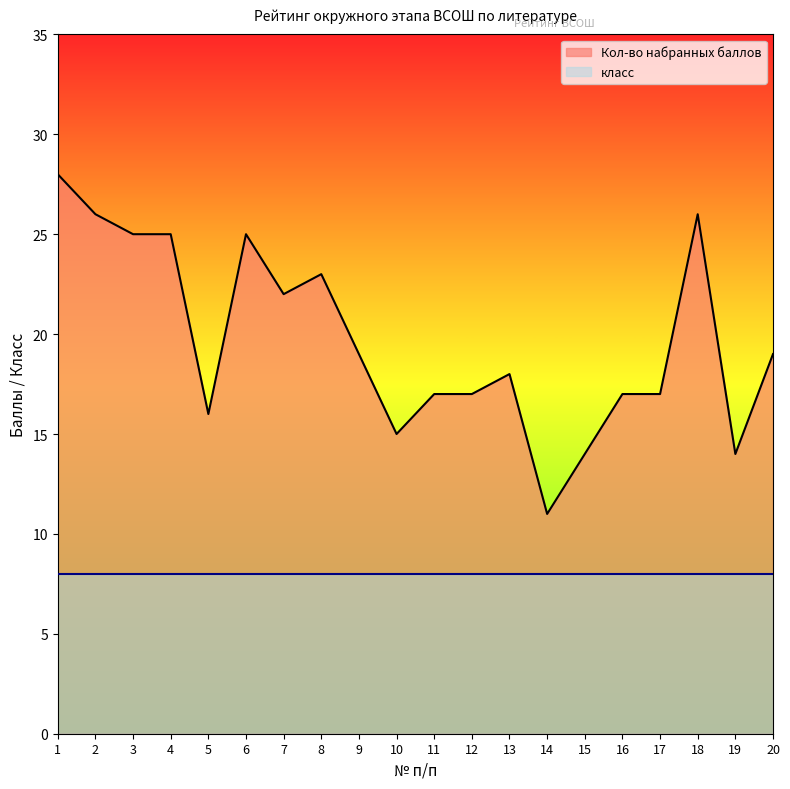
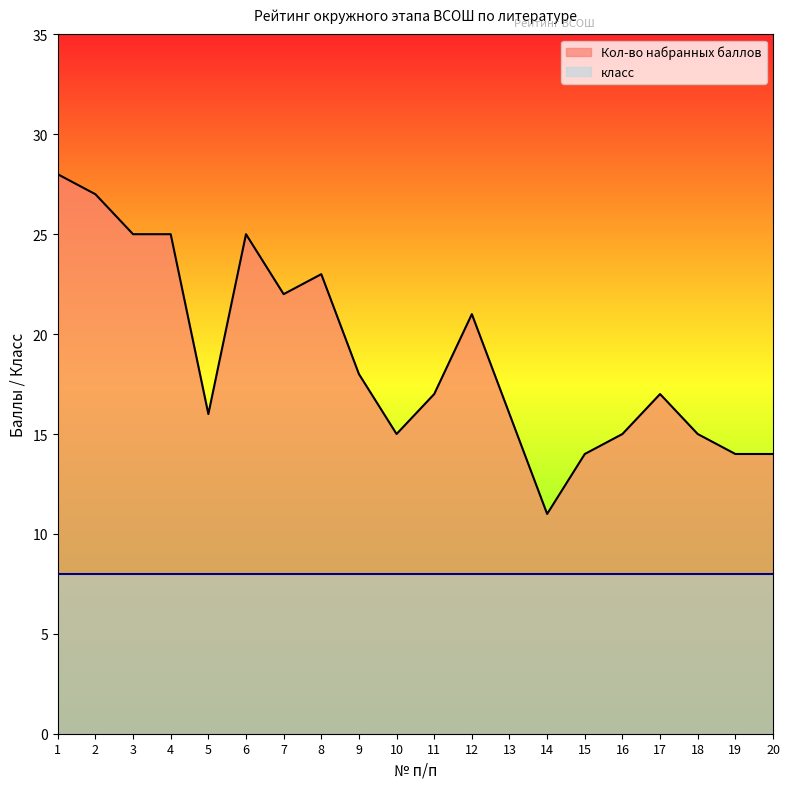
Кол-во набранных баллов, 2: 26 -> 27
Кол-во набранных баллов, 9: 19 -> 18
Кол-во набранных баллов, 12: 17 -> 21
Кол-во набранных баллов, 13: 18 -> 16
Кол-во набранных баллов, 16: 17 -> 15
Кол-во набранных баллов, 18: 26 -> 15
Кол-во набранных баллов, 20: 19 -> 14
